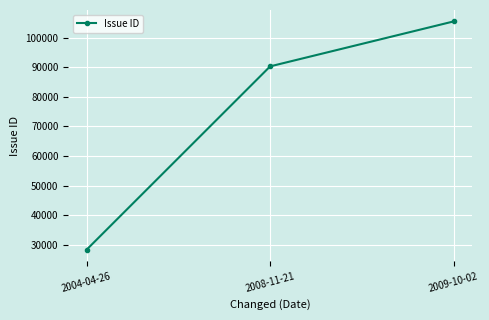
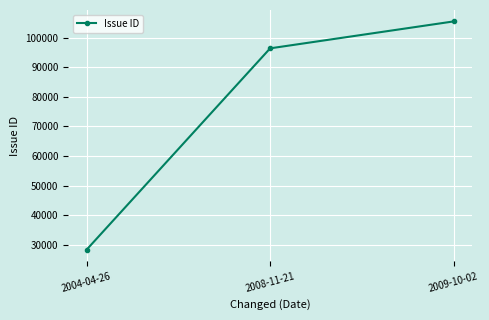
2008-11-21: 90000 -> 96000
